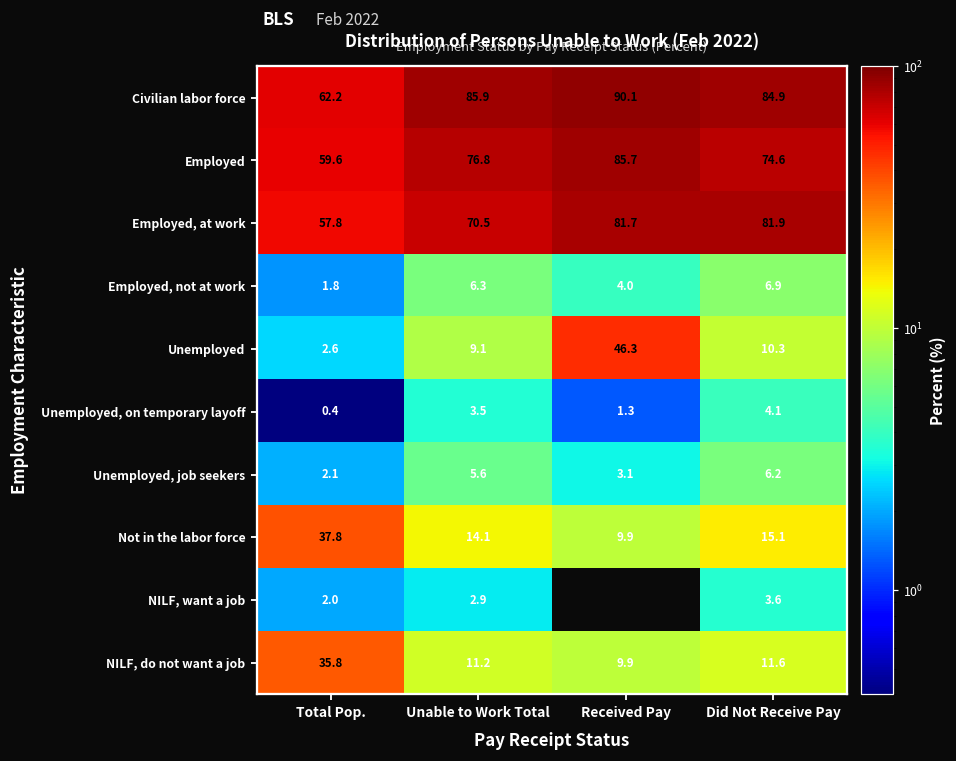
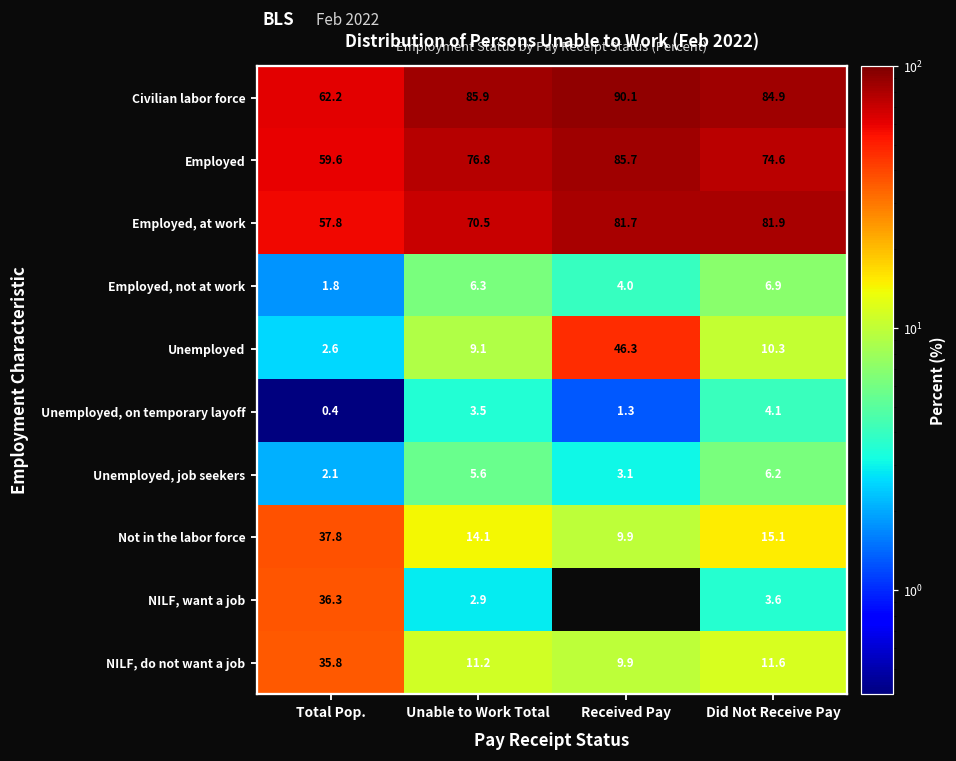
NILF, want a job, Total Pop.: 2.0 -> 36.3
